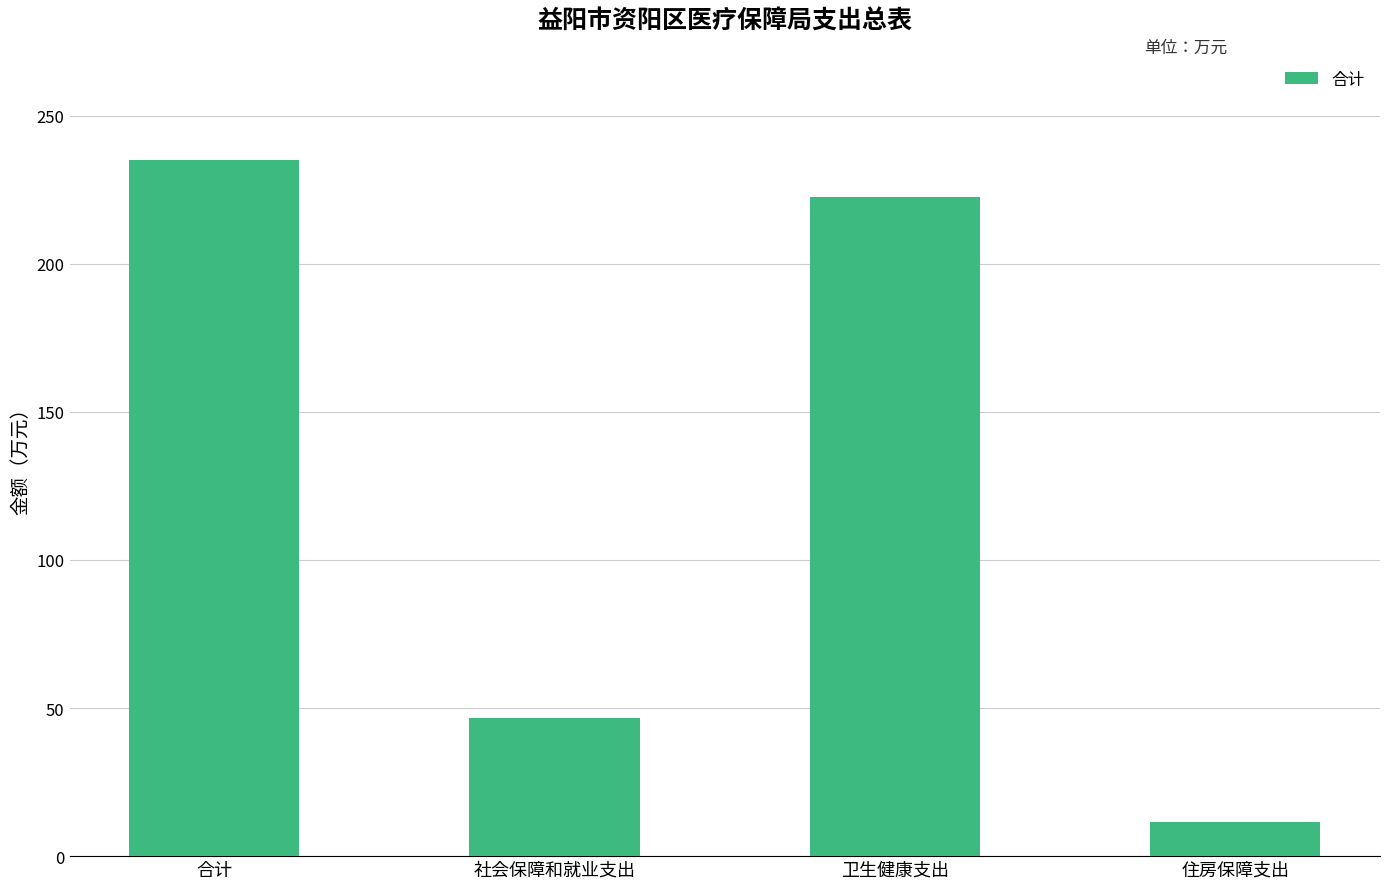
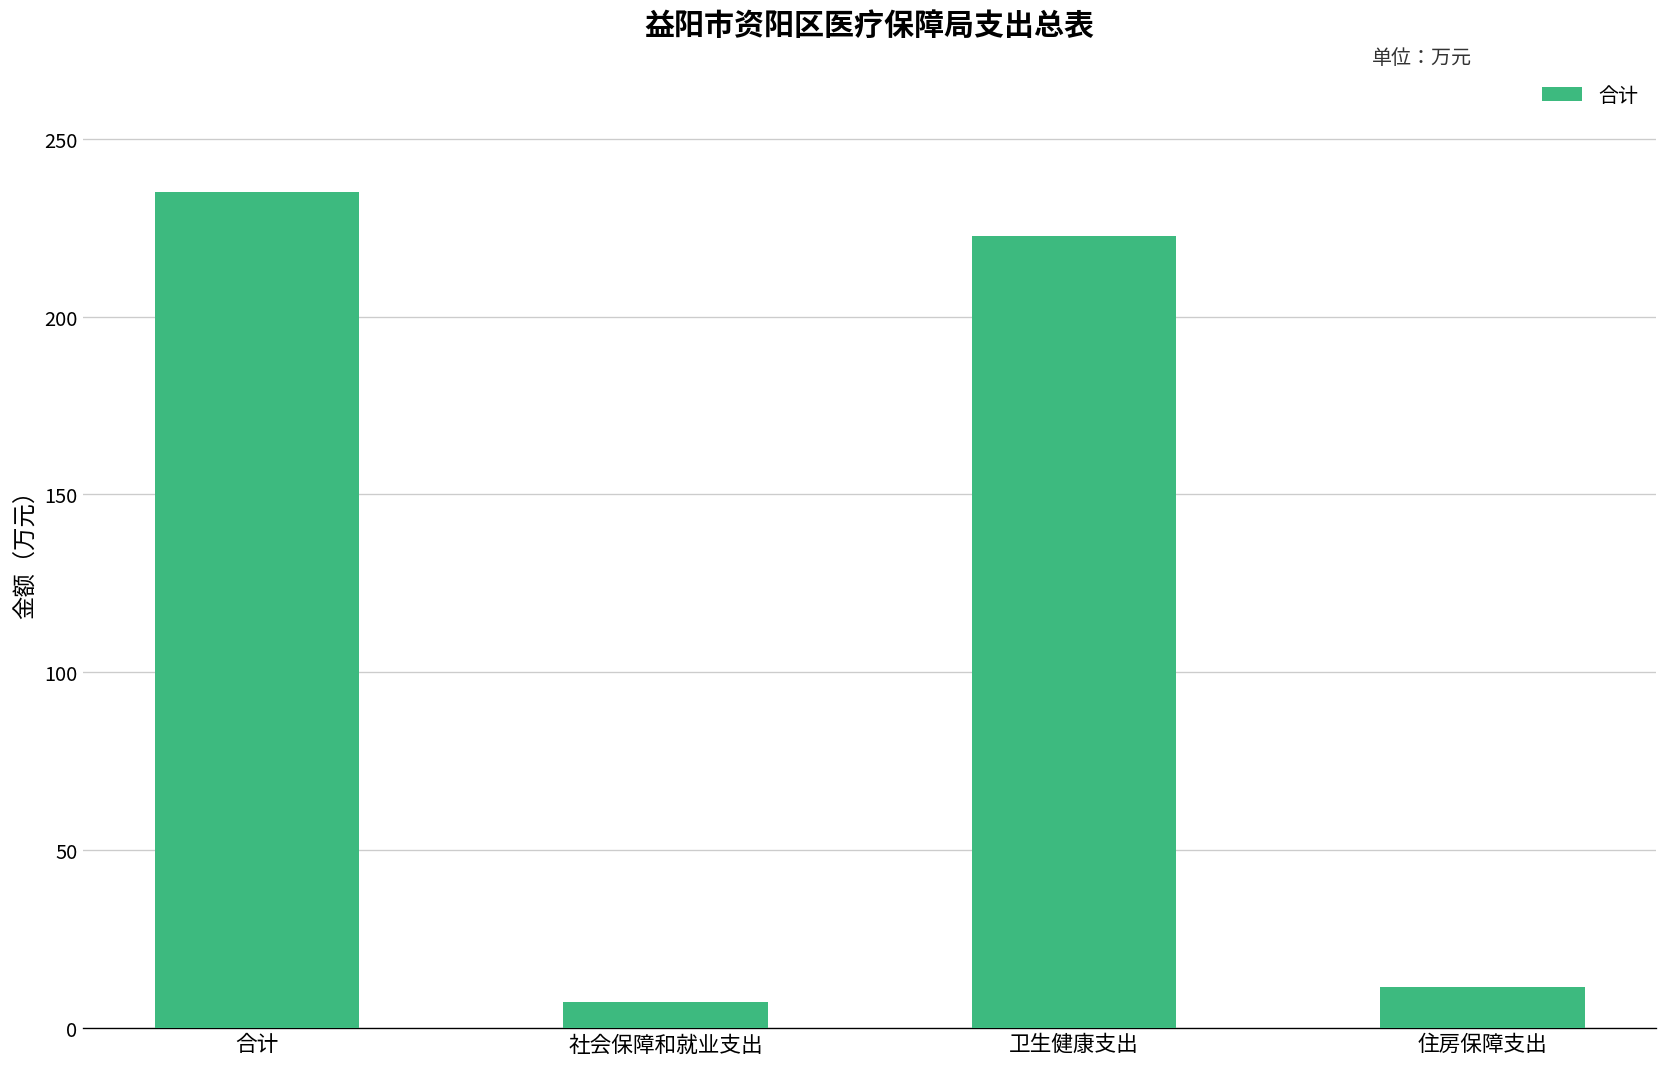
社会保障和就业支出: 47 -> 7
